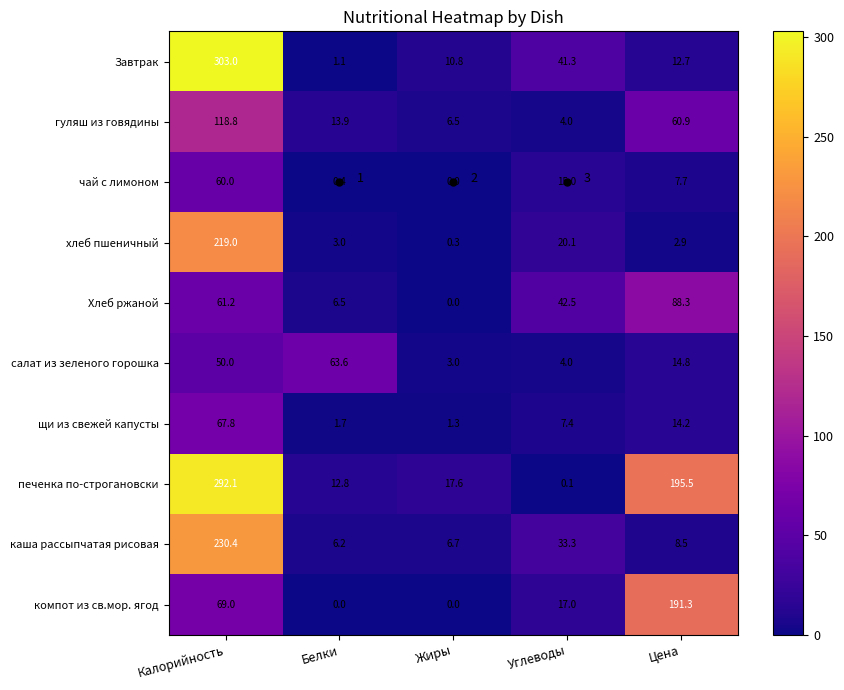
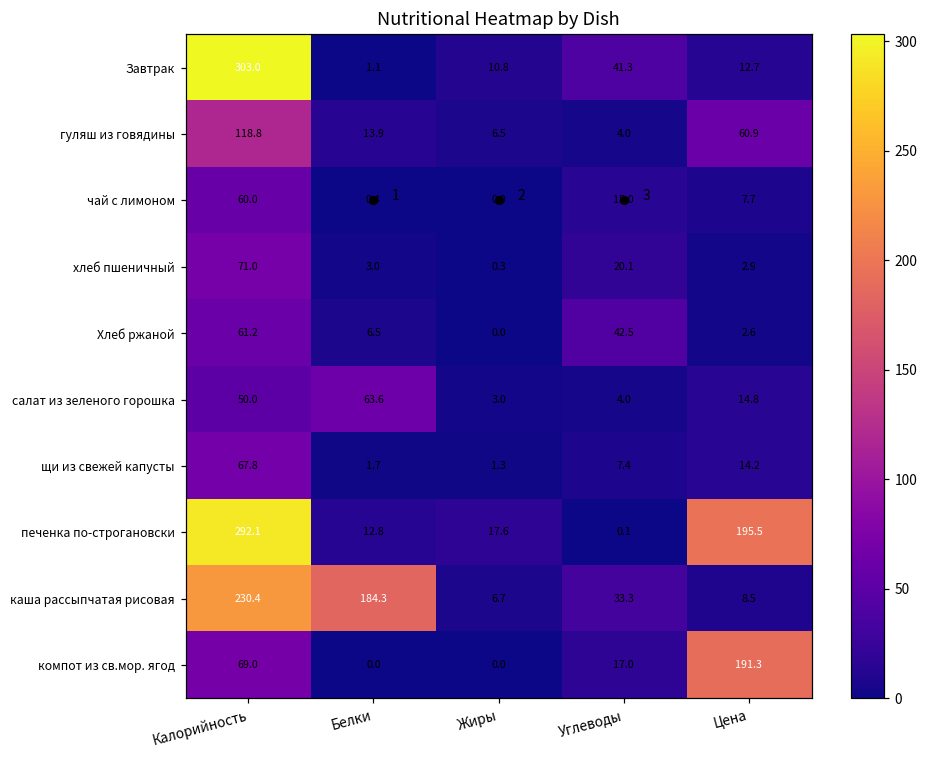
хлеб пшеничный, Калорийность: 219.0 -> 71.0
Хлеб ржаной, Цена: 88.3 -> 2.6
каша рассыпчатая рисовая, Белки: 6.2 -> 184.3
